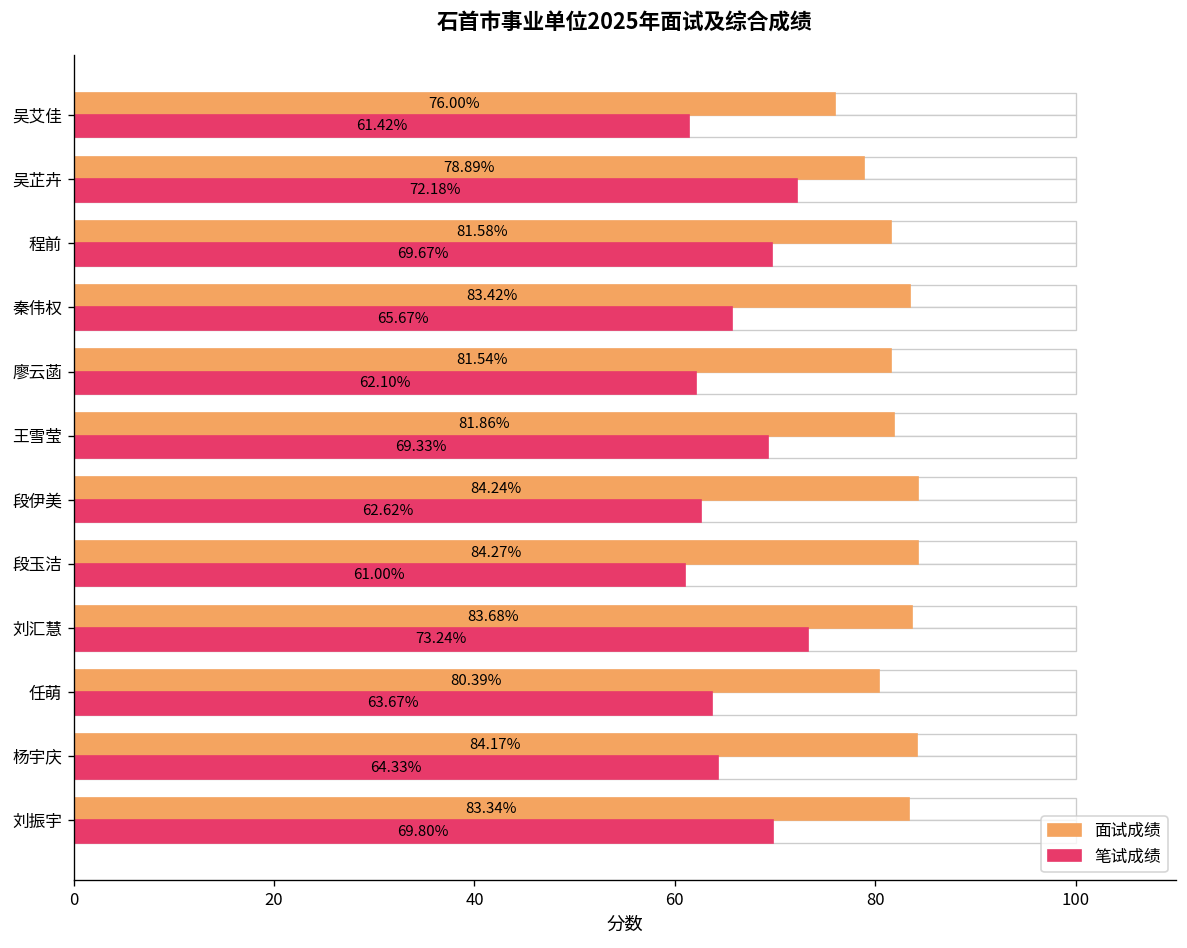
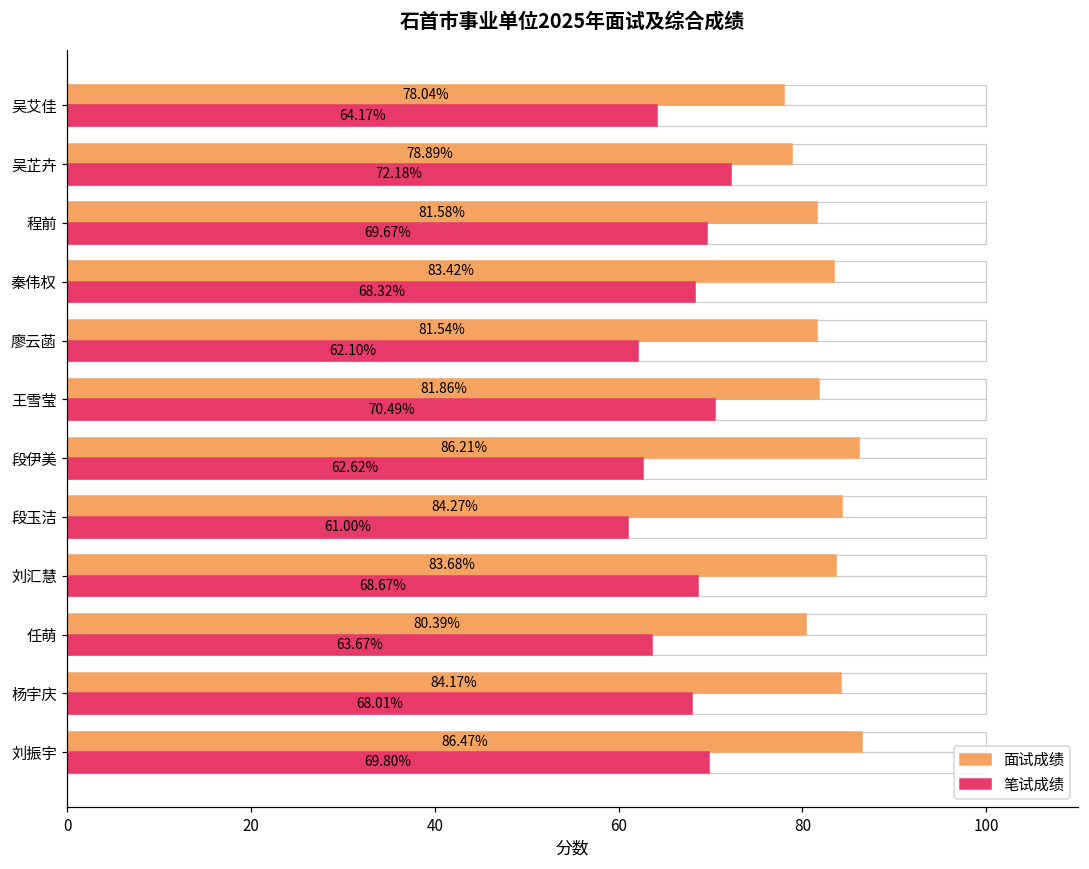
面试成绩, 吴艾佳: 76.00% -> 78.04%
笔试成绩, 吴艾佳: 61.42% -> 64.17%
笔试成绩, 秦伟权: 65.67% -> 68.32%
笔试成绩, 王雪莹: 69.33% -> 70.49%
面试成绩, 段伊美: 84.24% -> 86.21%
笔试成绩, 刘汇慧: 73.24% -> 68.67%
笔试成绩, 杨宇庆: 64.33% -> 68.01%
面试成绩, 刘振宇: 83.34% -> 86.47%
